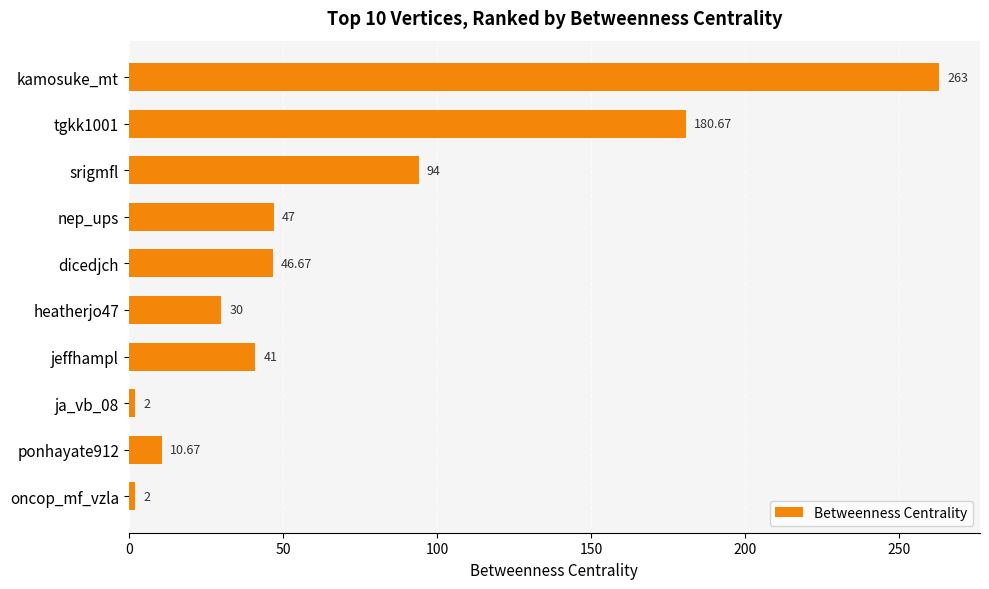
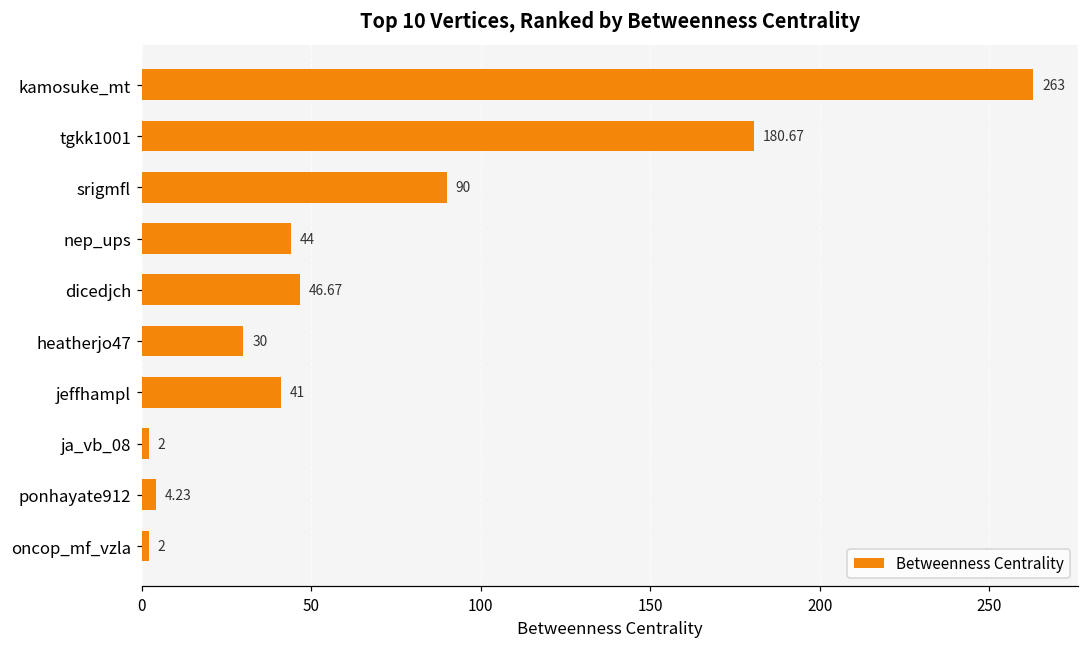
srigmfl: 94 -> 90
nep_ups: 47 -> 44
ponhayate912: 10.67 -> 4.23
